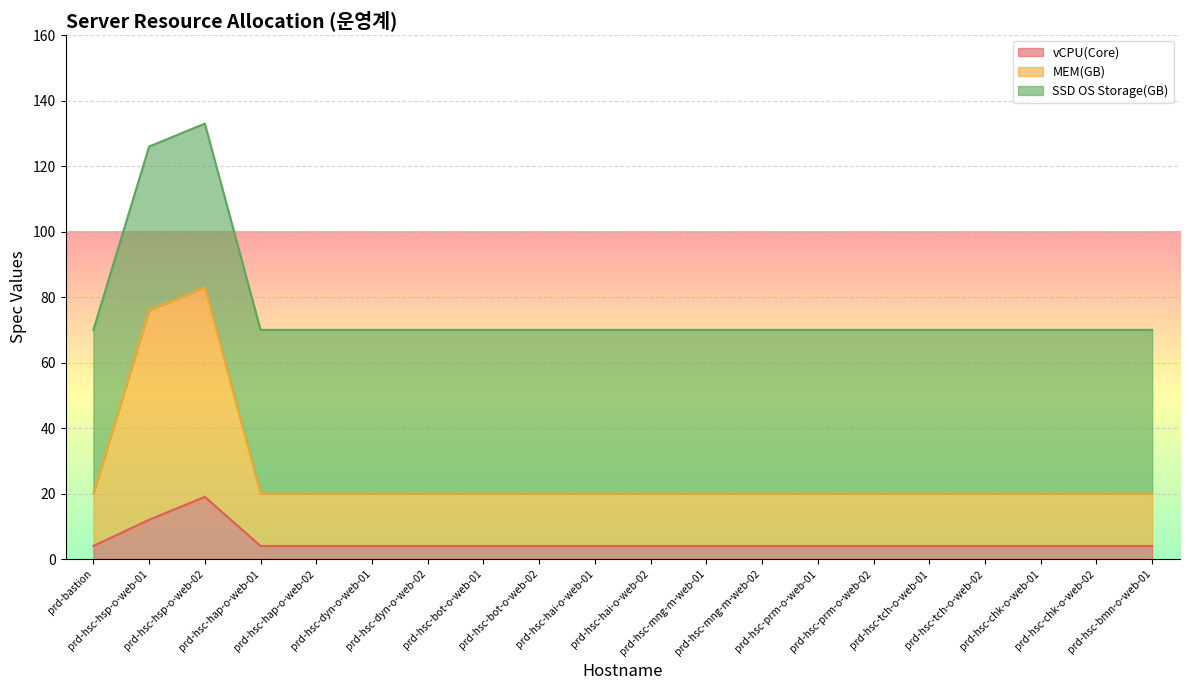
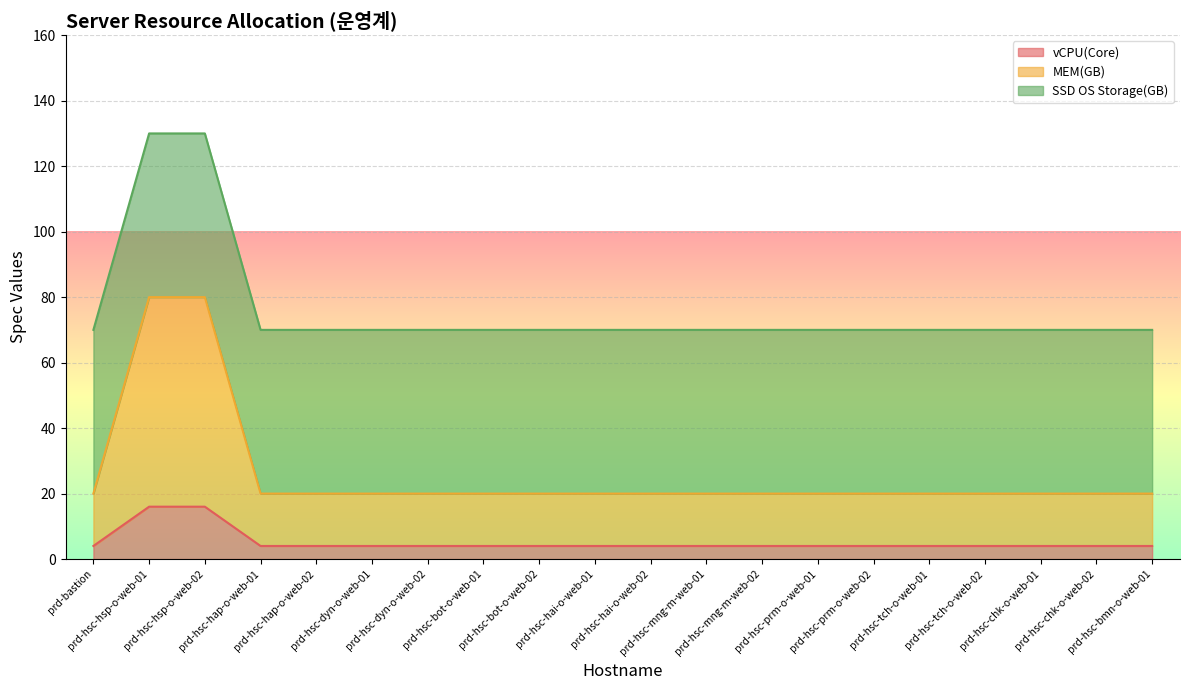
vCPU(Core), prd-hsc-hsp-o-web-01: 12 -> 16
vCPU(Core), prd-hsc-hsp-o-web-02: 19 -> 16
